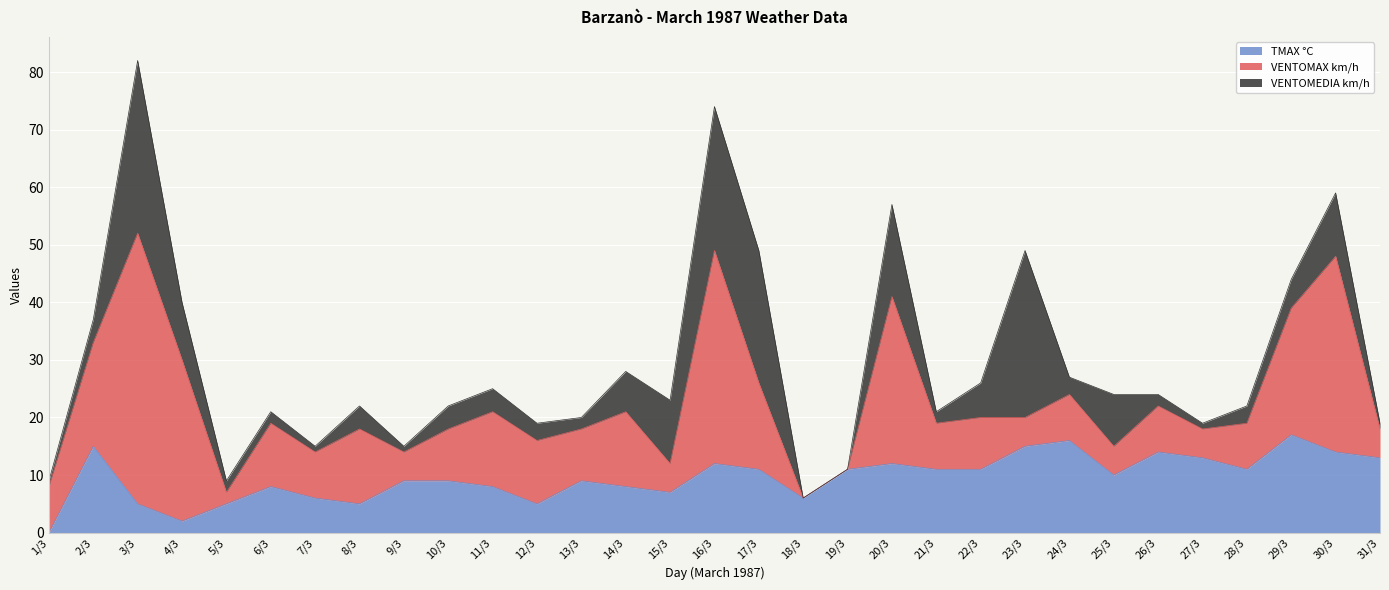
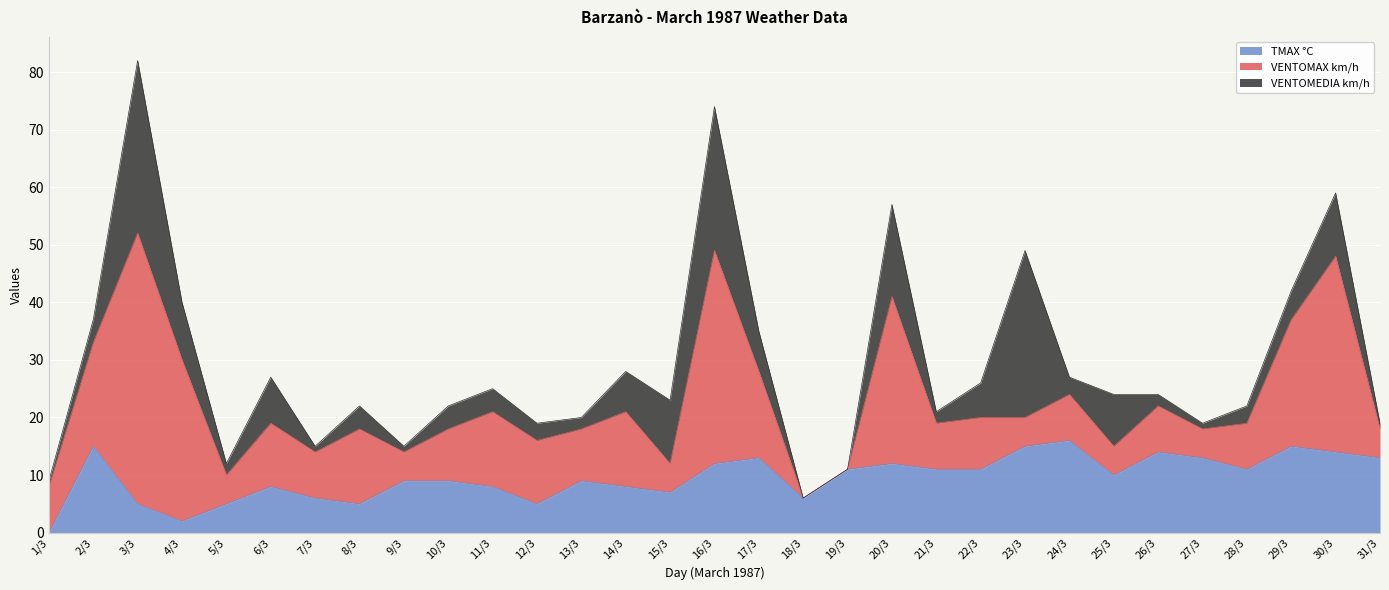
VENTOMAX km/h, 5/3: 2 -> 5
VENTOMEDIA km/h, 6/3: 2 -> 8
TMAX °C, 17/3: 11 -> 13
VENTOMEDIA km/h, 17/3: 23 -> 7
TMAX °C, 29/3: 17 -> 15
